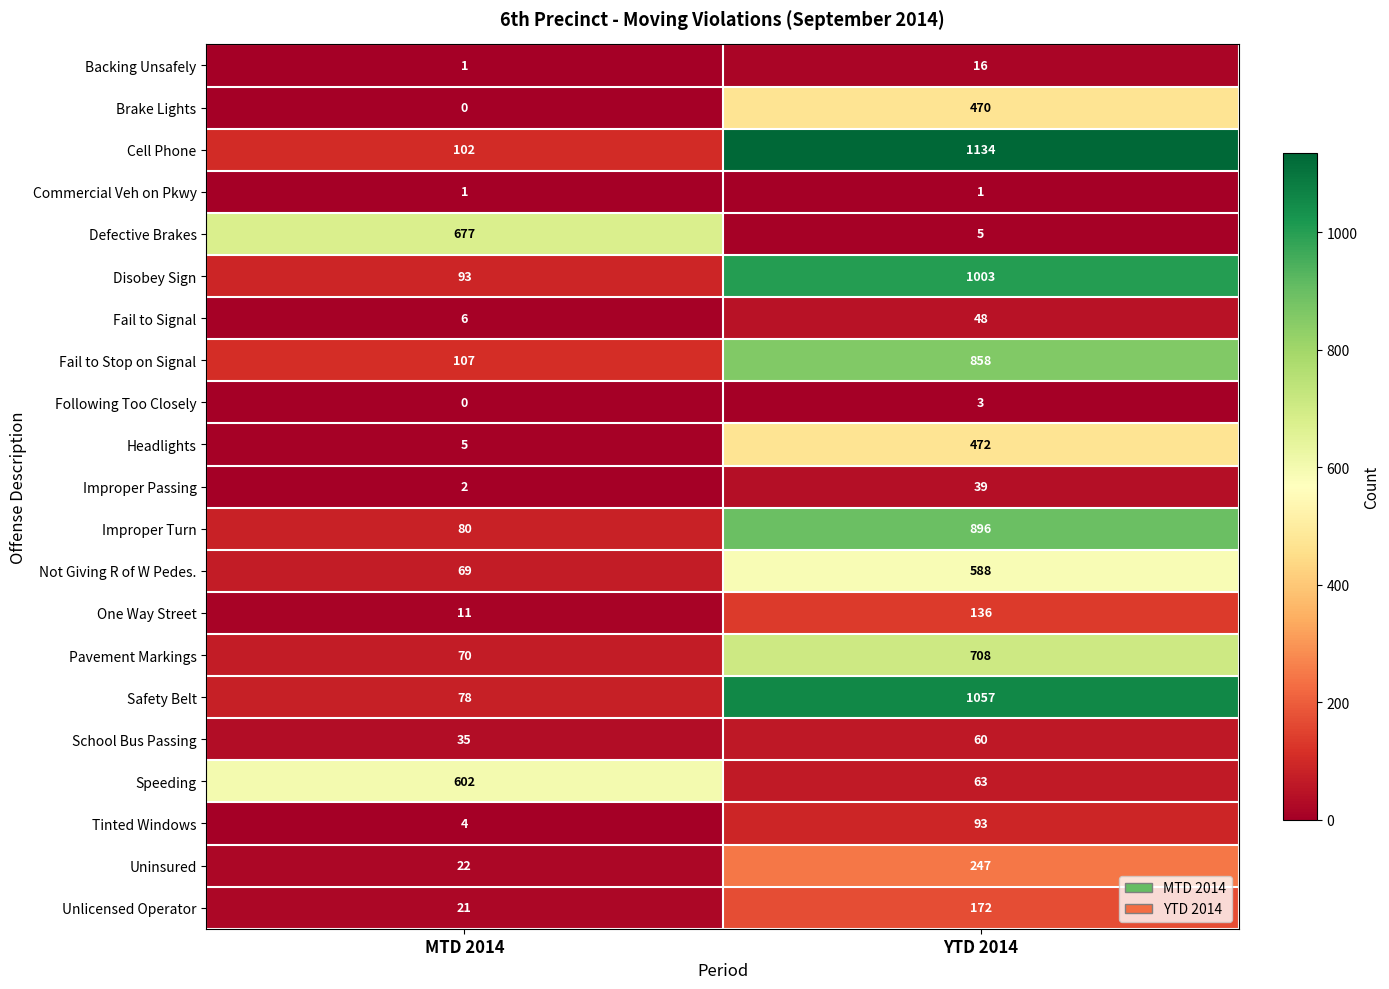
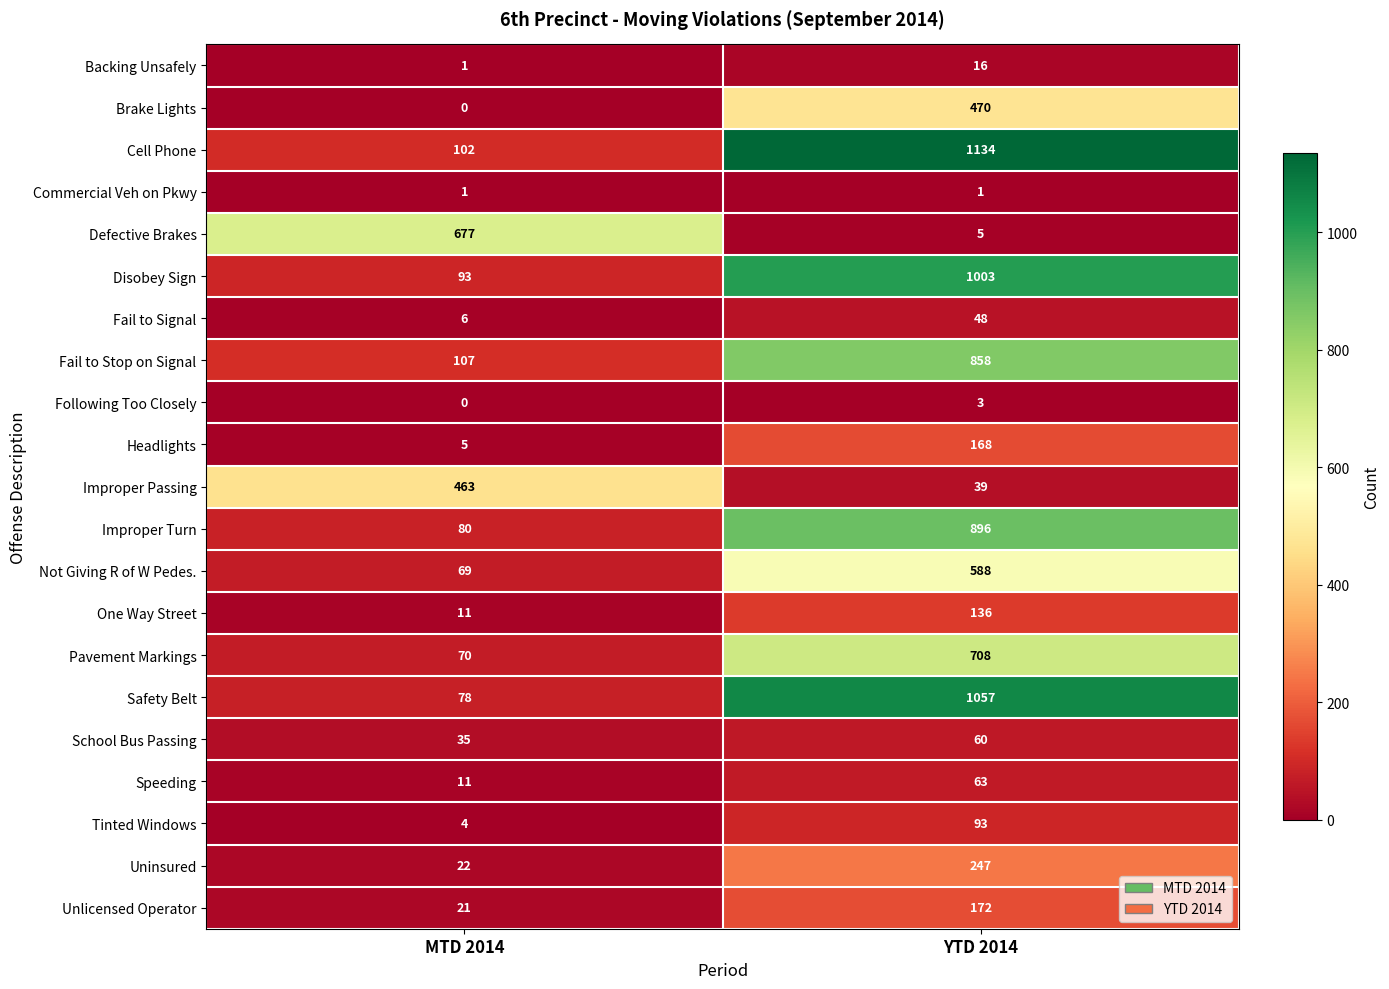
Headlights, YTD 2014: 472 -> 168
Improper Passing, MTD 2014: 2 -> 463
Speeding, MTD 2014: 602 -> 11
